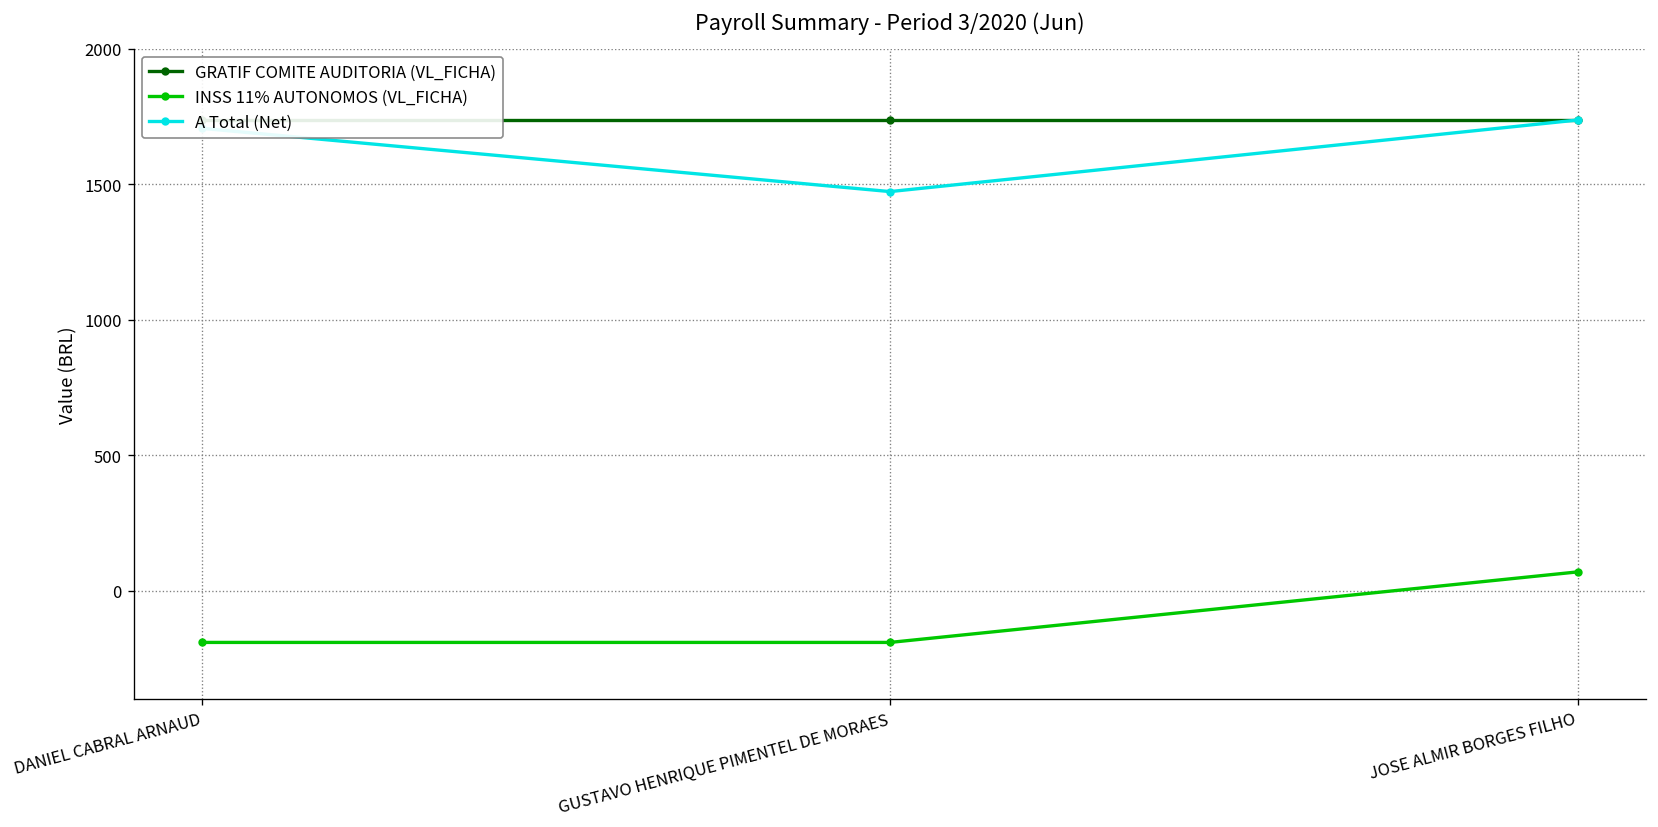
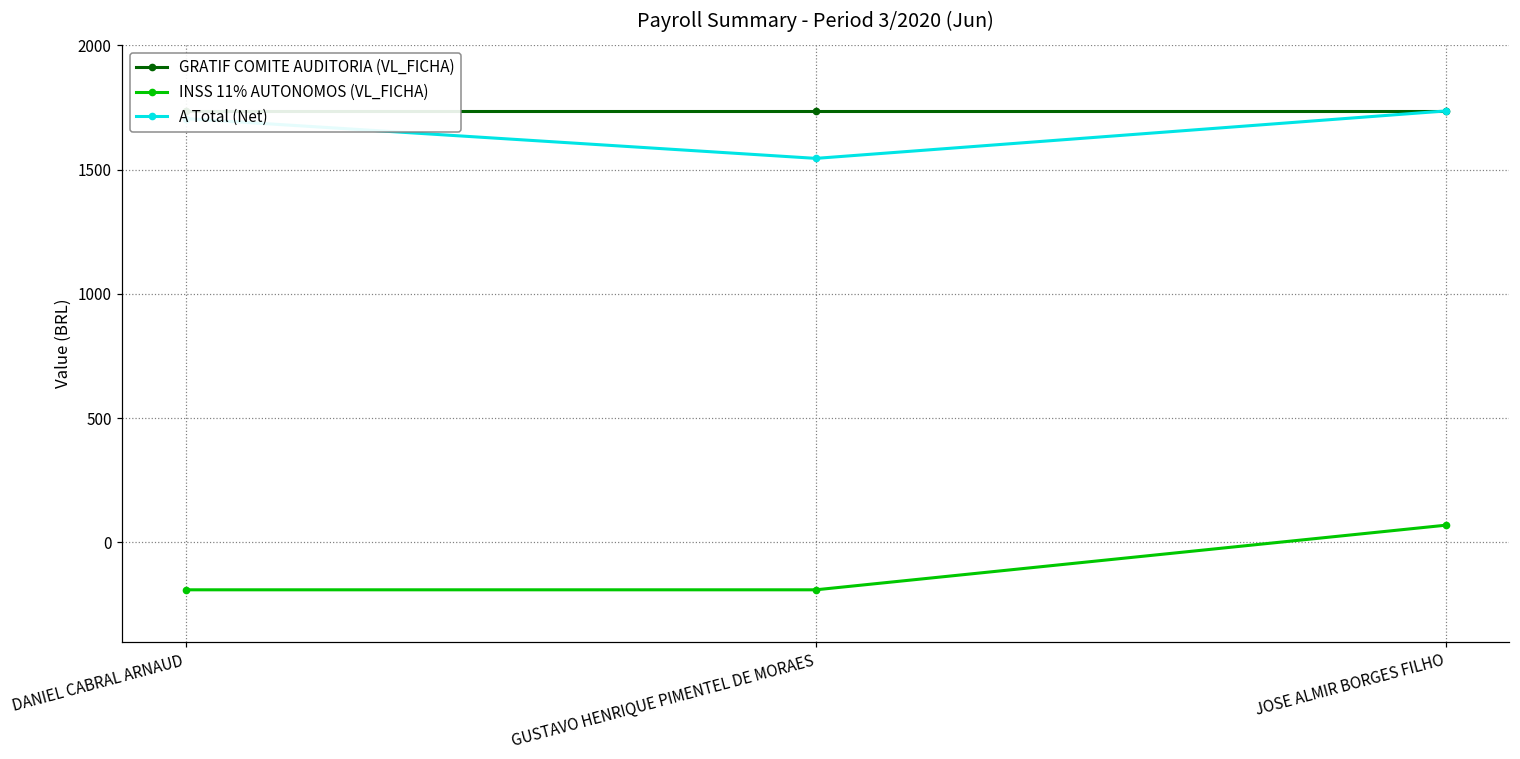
A Total (Net), GUSTAVO HENRIQUE PIMENTEL DE MORAES: 1470 -> 1550
